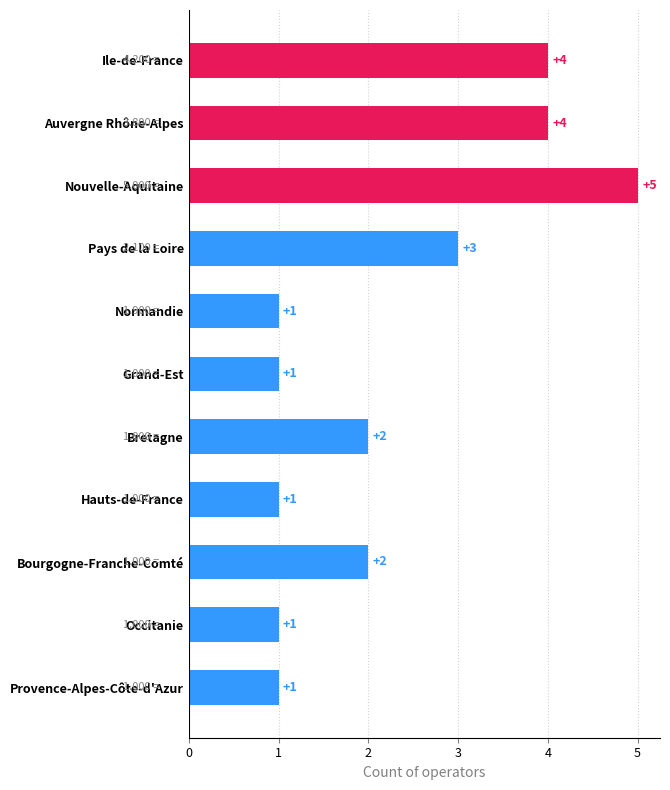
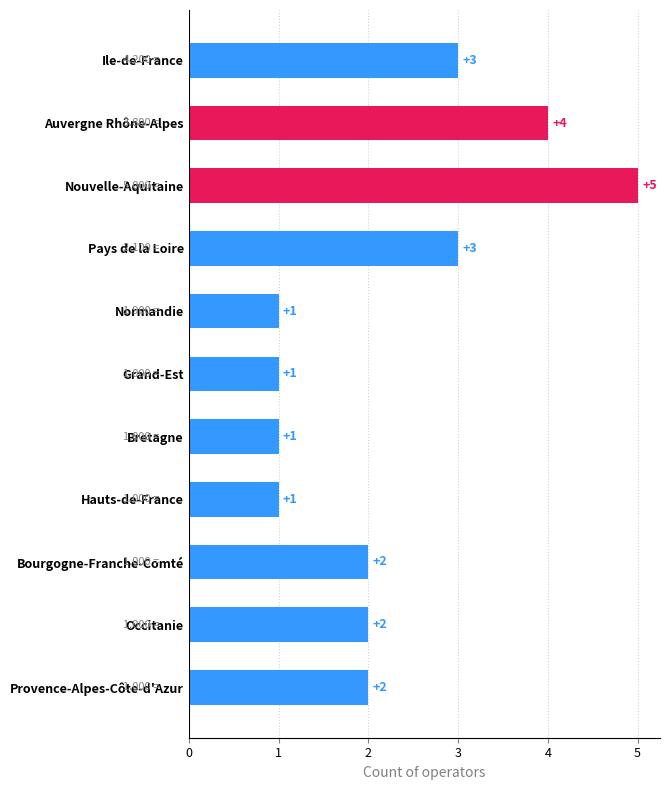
Ile-de-France: +4 -> +3
Bretagne: +2 -> +1
Occitanie: +1 -> +2
Provence-Alpes-Côte-d'Azur: +1 -> +2
